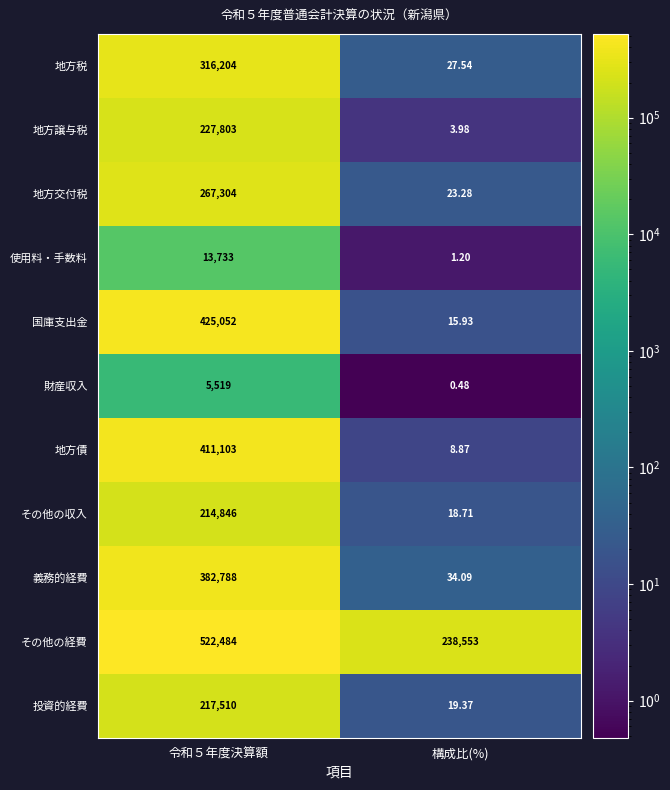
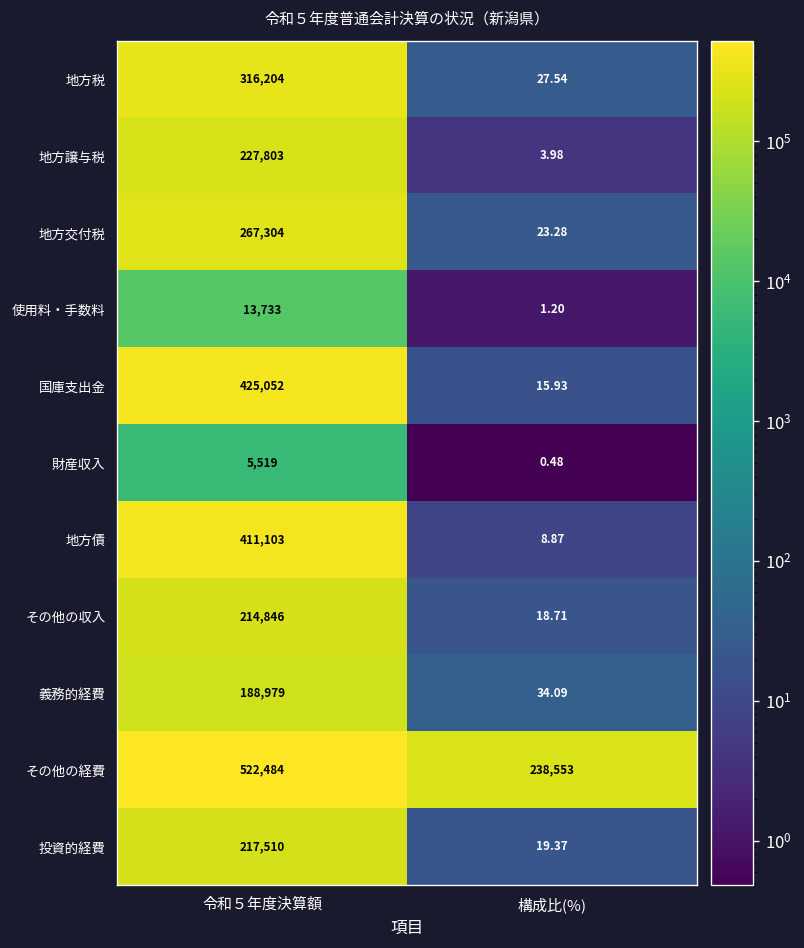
義務的経費, 令和５年度決算額: 382,788 -> 188,979
